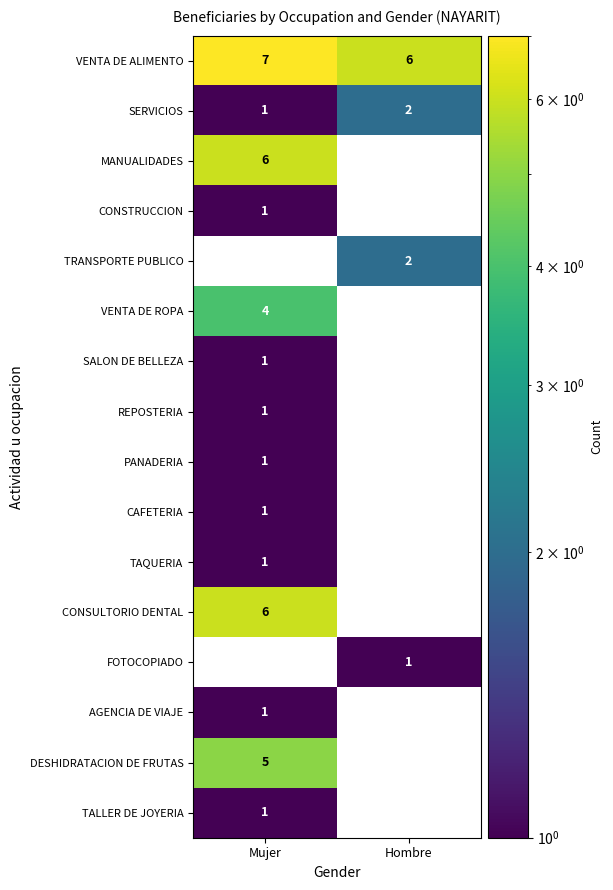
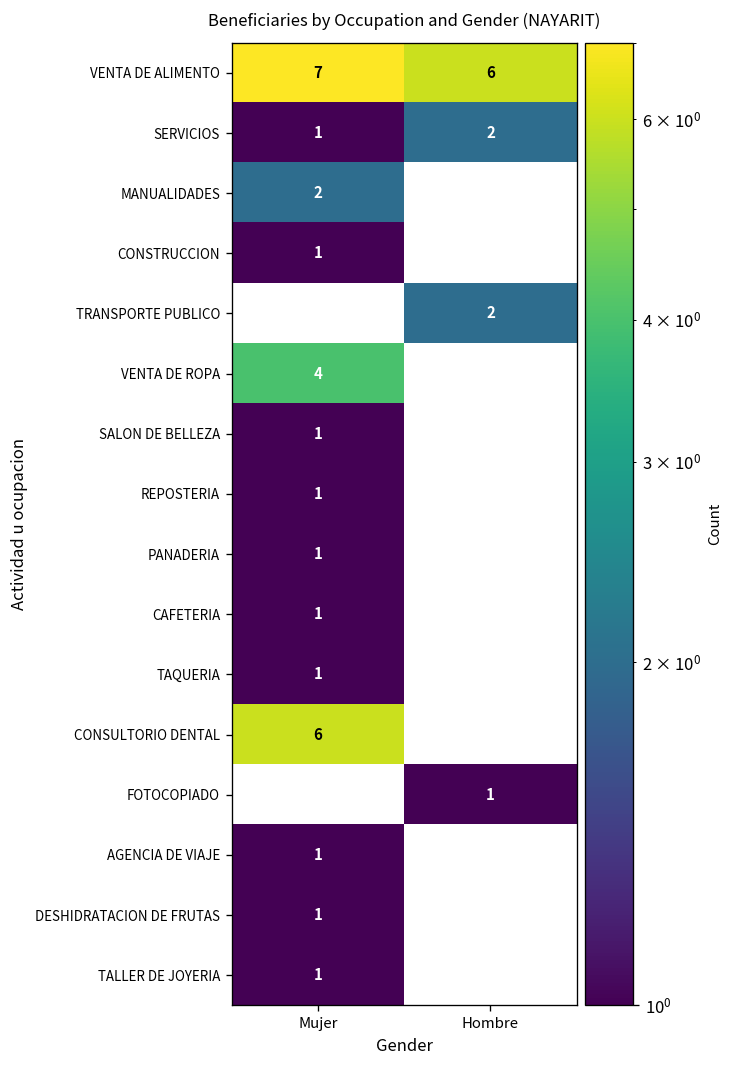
MANUALIDADES, Mujer: 6 -> 2
DESHIDRATACION DE FRUTAS, Mujer: 5 -> 1
